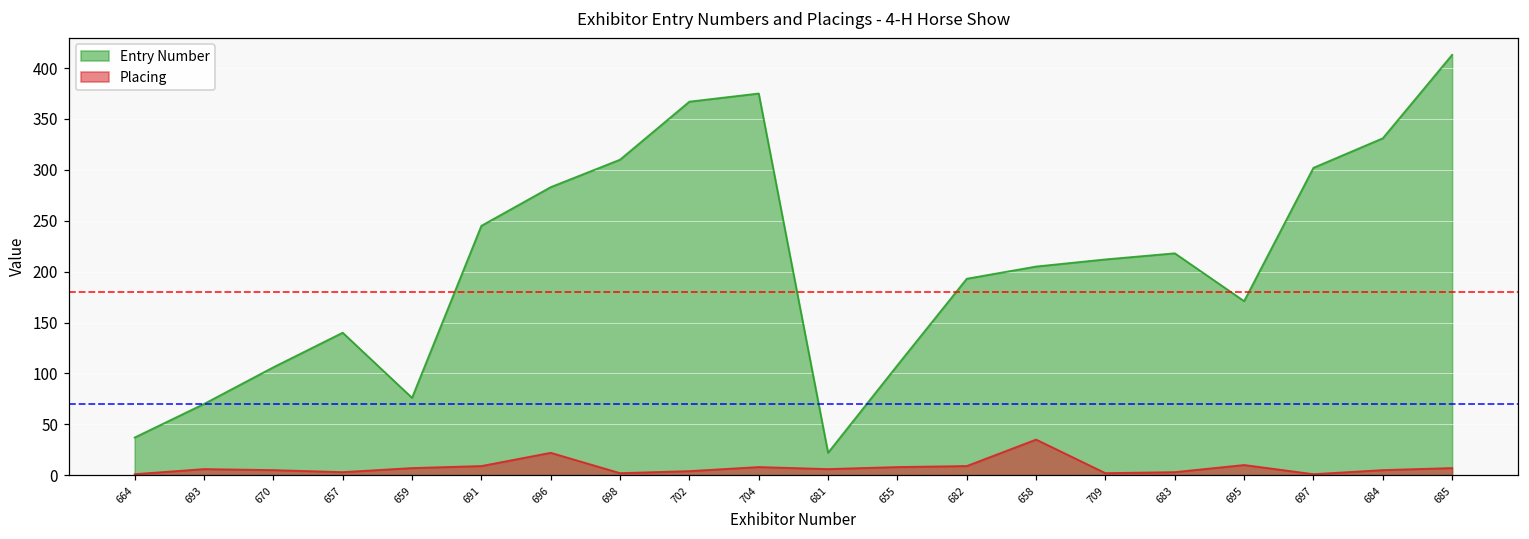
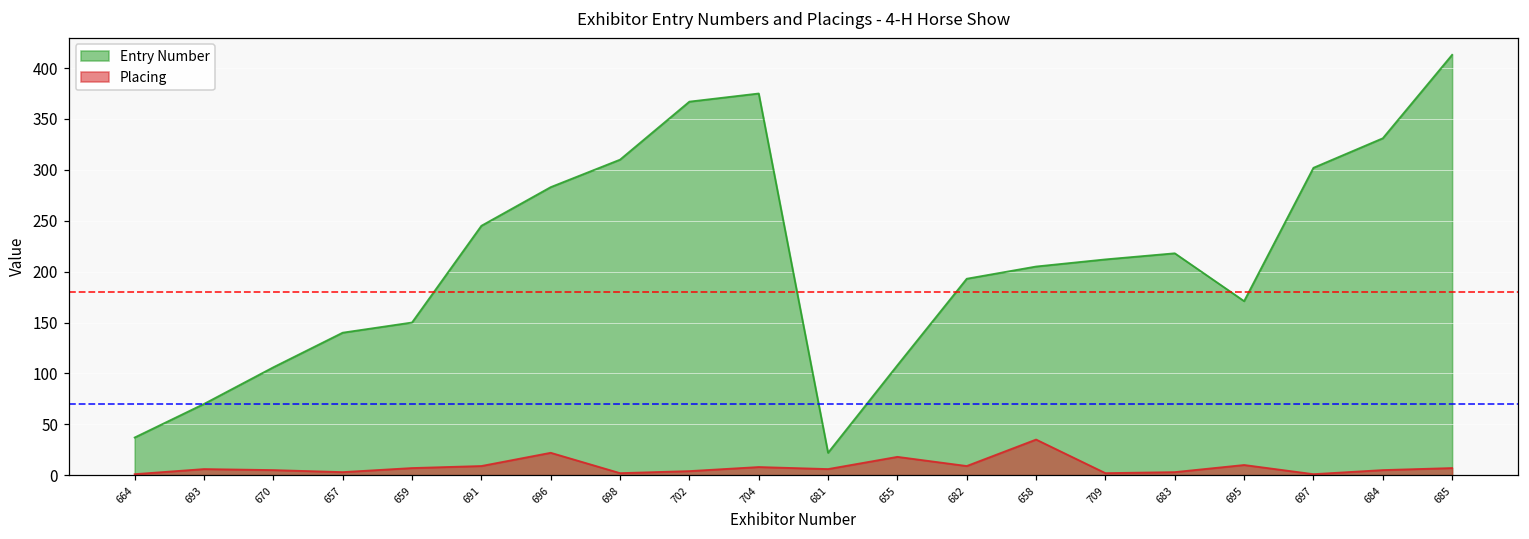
Entry Number, 659: 80 -> 150
Placing, 655: 10 -> 20
